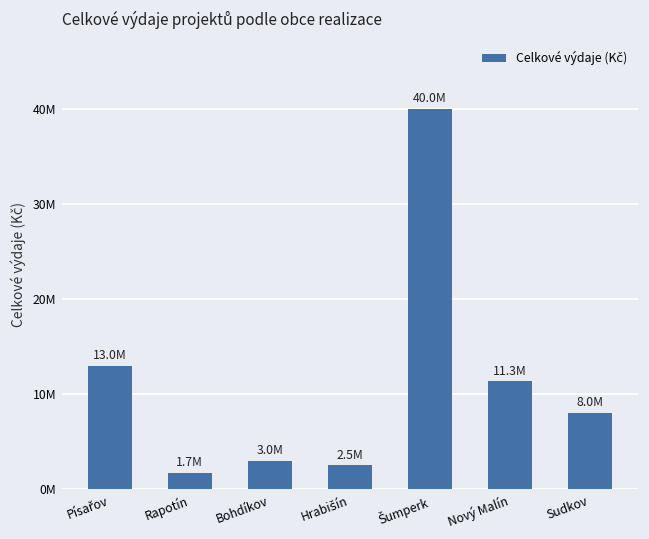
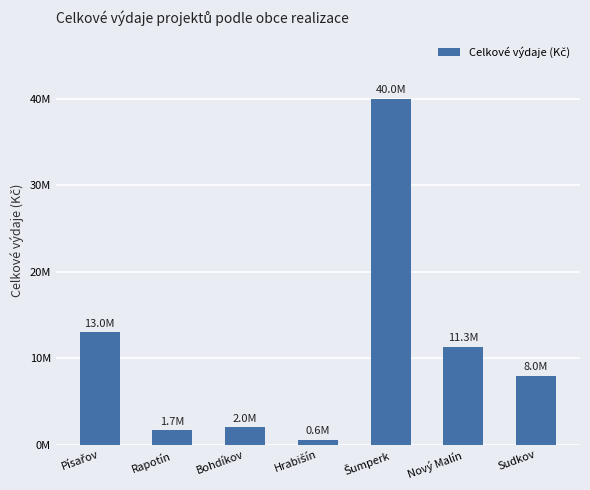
Bohdíkov: 3.0M -> 2.0M
Hrabišín: 2.5M -> 0.6M
